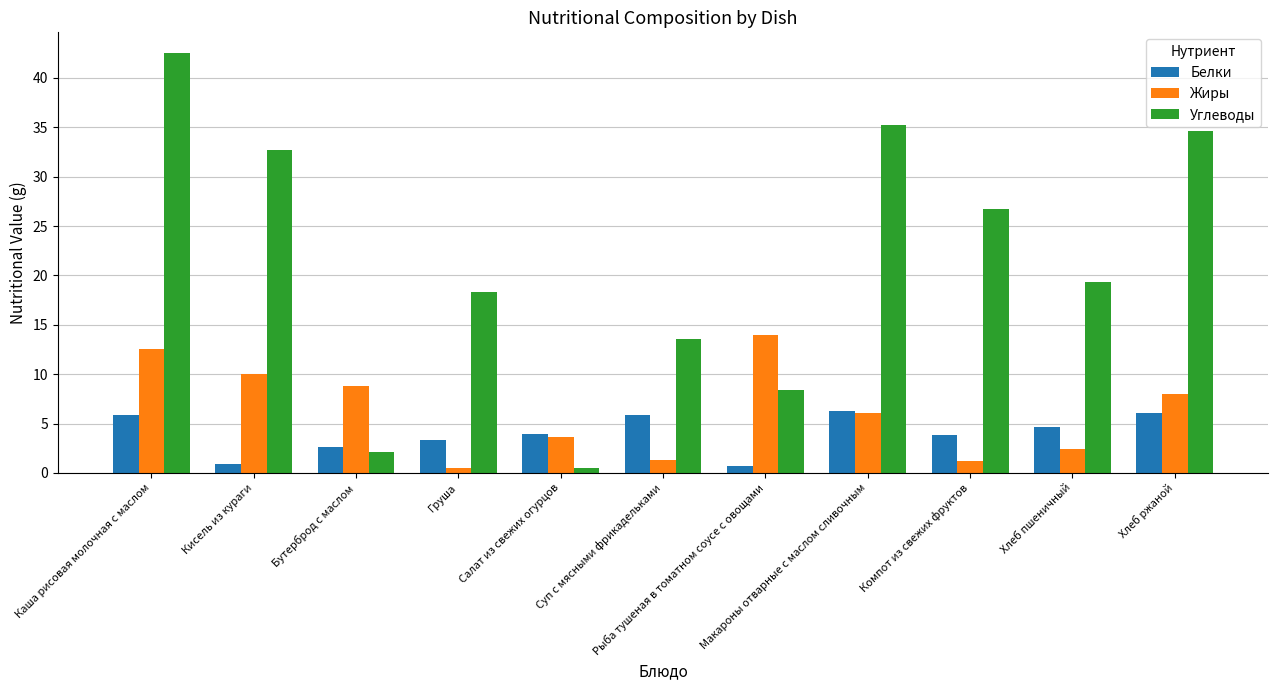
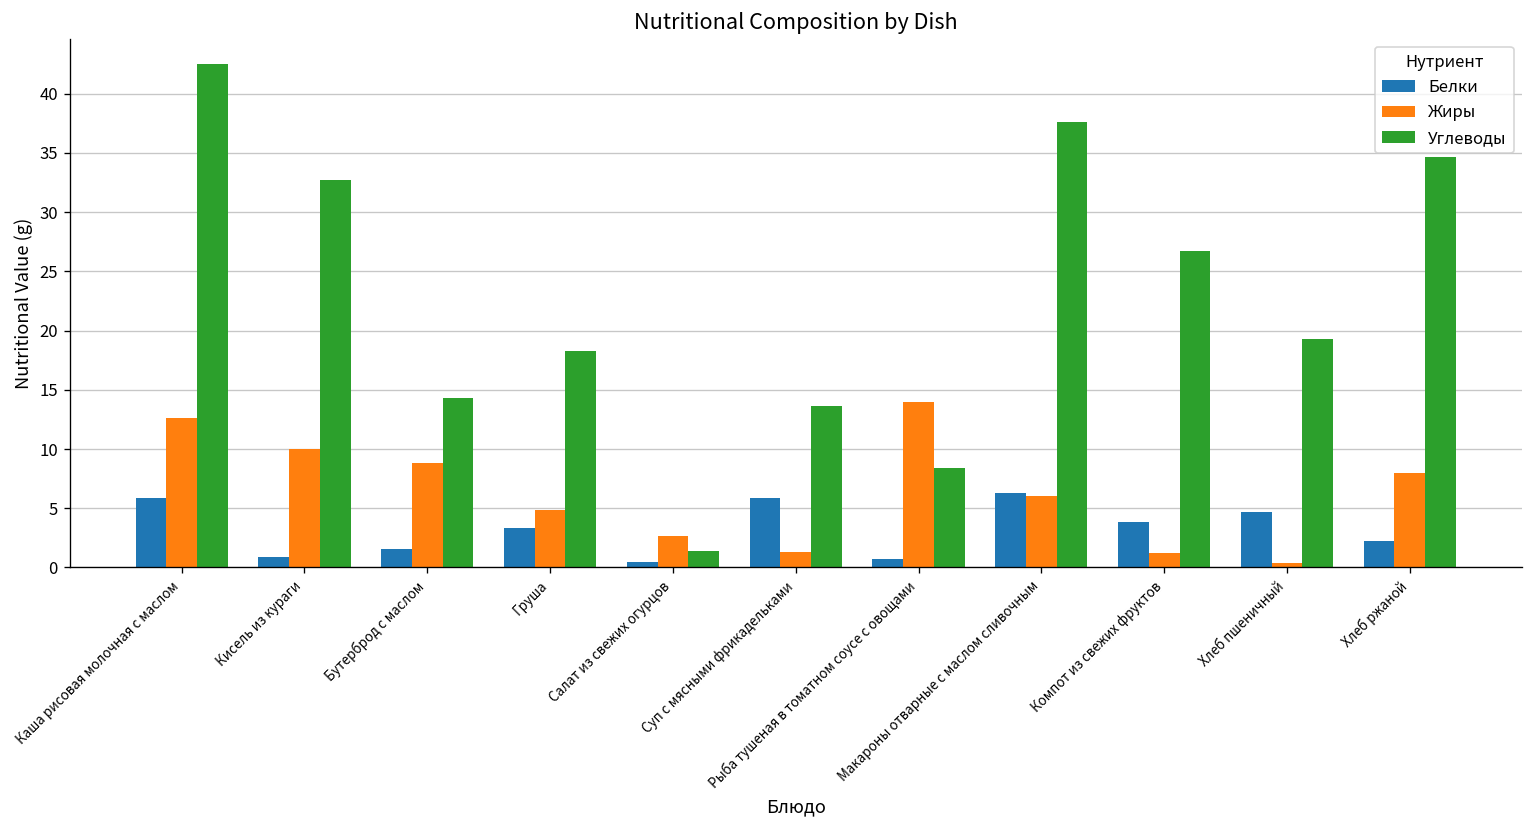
Белки, Бутерброд с маслом: 3 -> 2
Углеводы, Бутерброд с маслом: 2 -> 14
Жиры, Груша: 0 -> 5
Белки, Салат из свежих огурцов: 4 -> 0
Жиры, Салат из свежих огурцов: 4 -> 3
Углеводы, Салат из свежих огурцов: 0 -> 1
Углеводы, Макароны отварные с маслом сливочным: 35 -> 38
Жиры, Хлеб пшеничный: 2 -> 0
Белки, Хлеб ржаной: 6 -> 2
